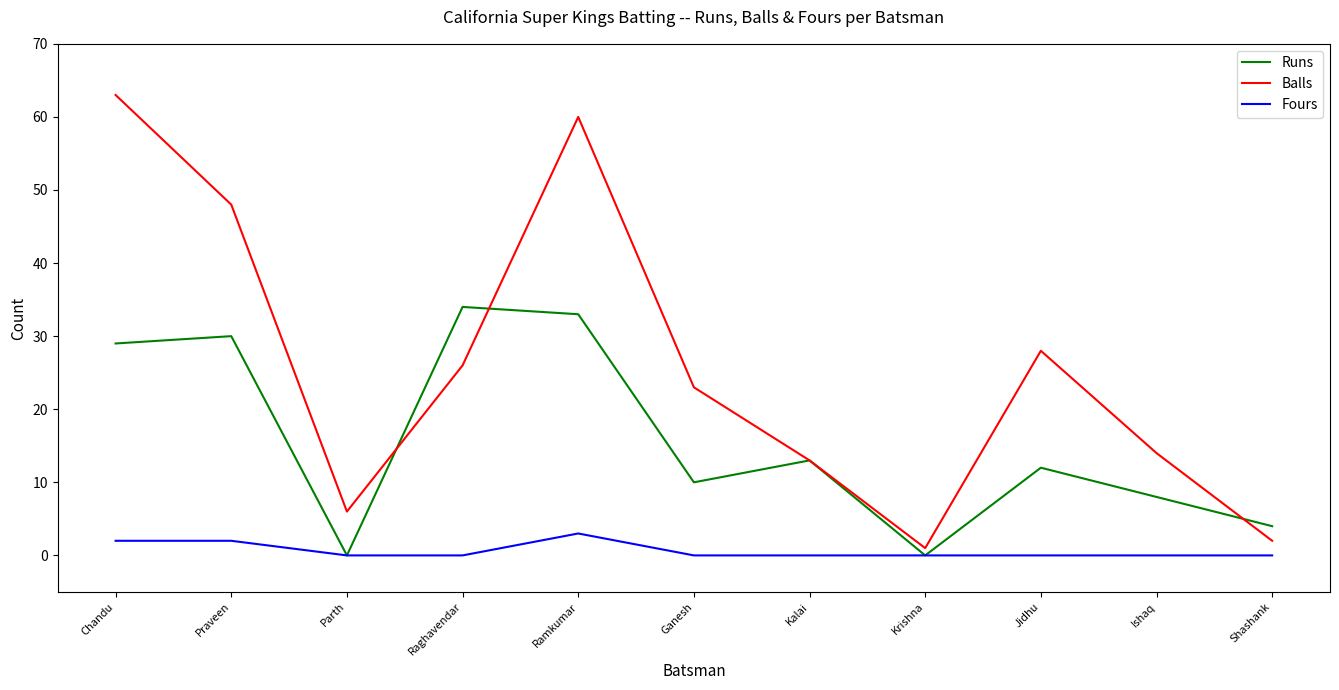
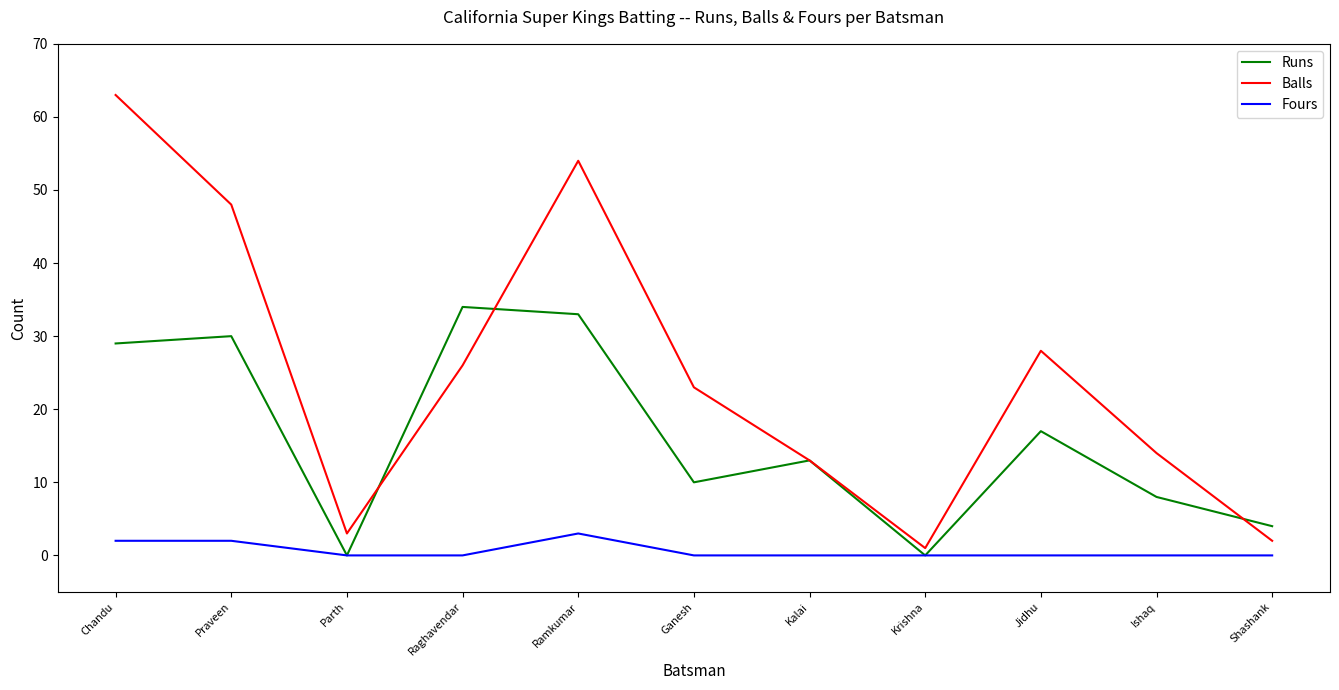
Balls, Parth: 6 -> 3
Balls, Ramkumar: 60 -> 54
Runs, Jidhu: 12 -> 17
